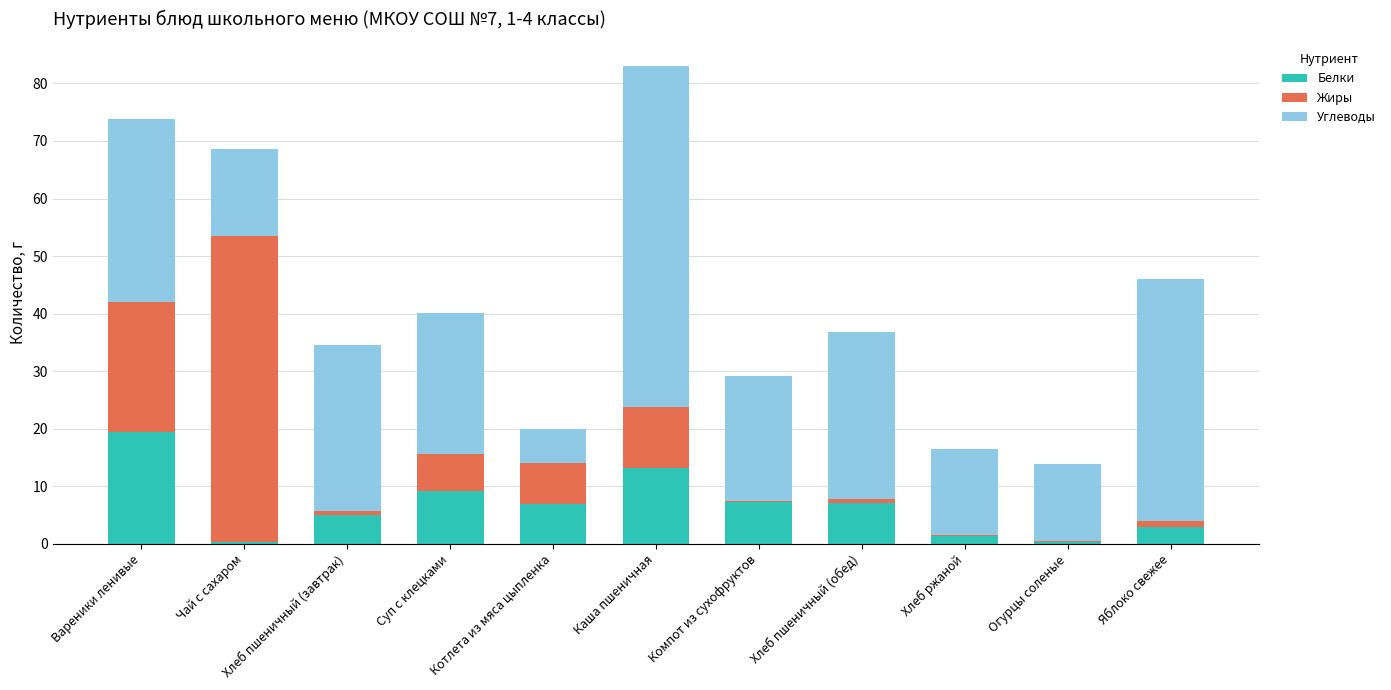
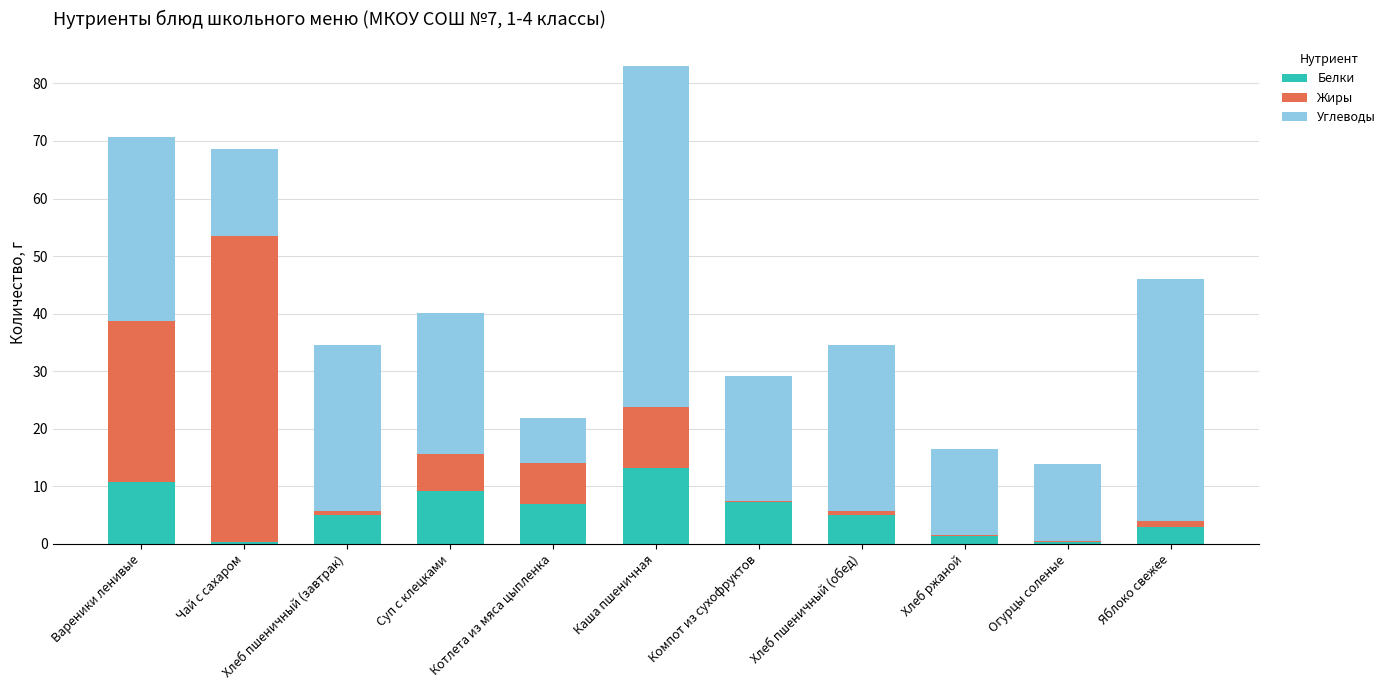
Белки, Вареники ленивые: 19 -> 11
Жиры, Вареники ленивые: 23 -> 28
Углеводы, Котлета из мяса цыпленка: 6 -> 8
Белки, Хлеб пшеничный (обед): 7 -> 5
